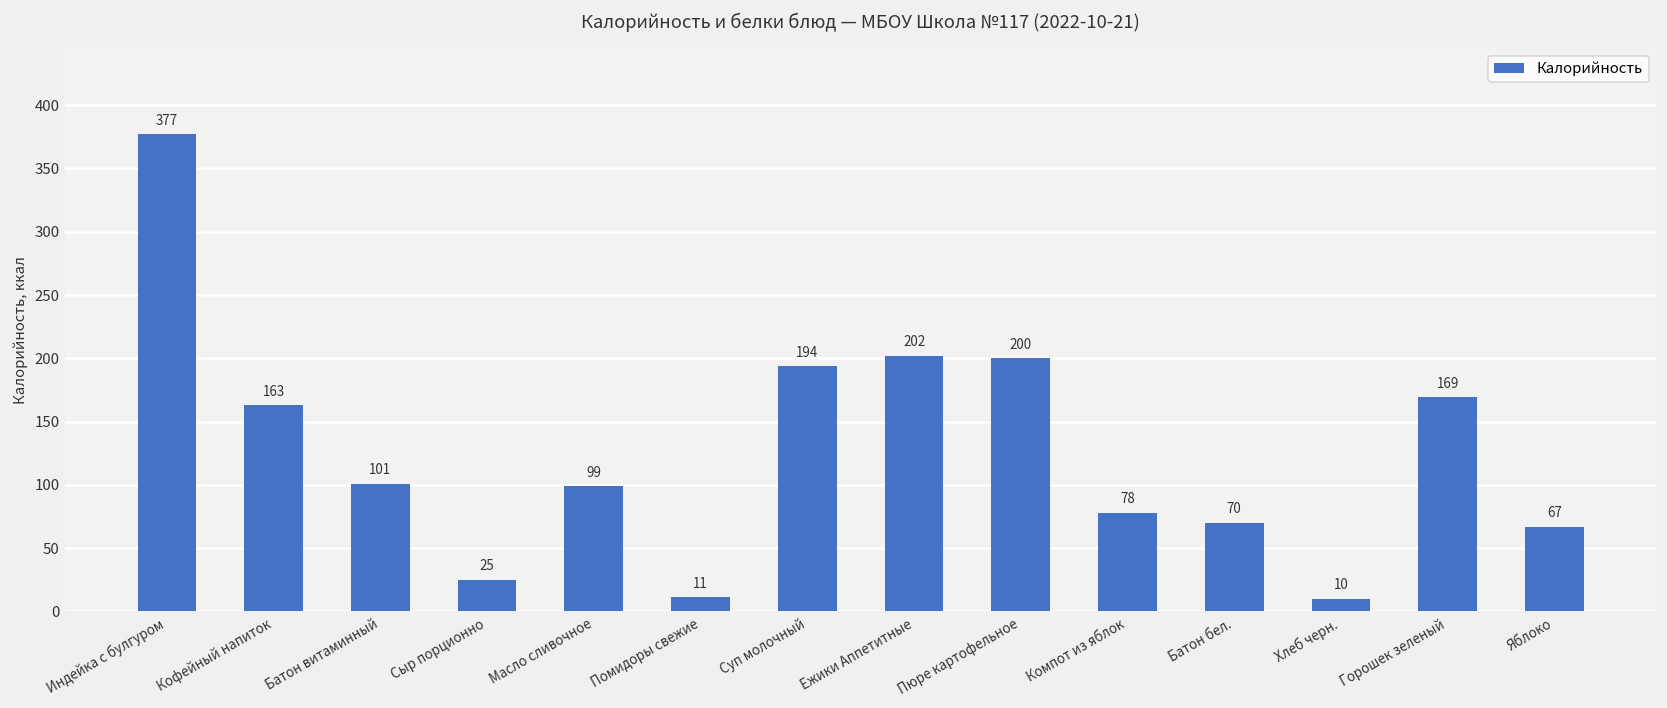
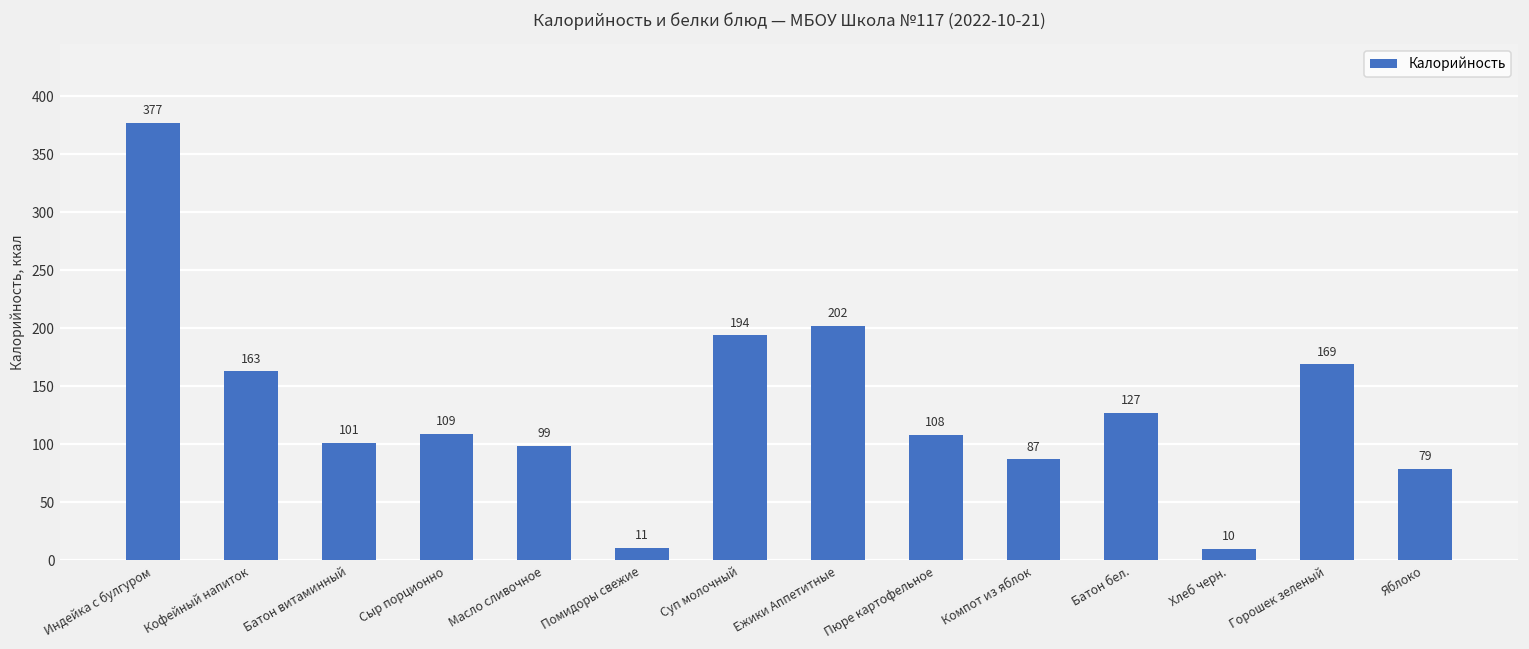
Сыр порционно: 25 -> 109
Пюре картофельное: 200 -> 108
Компот из яблок: 78 -> 87
Батон бел.: 70 -> 127
Яблоко: 67 -> 79
